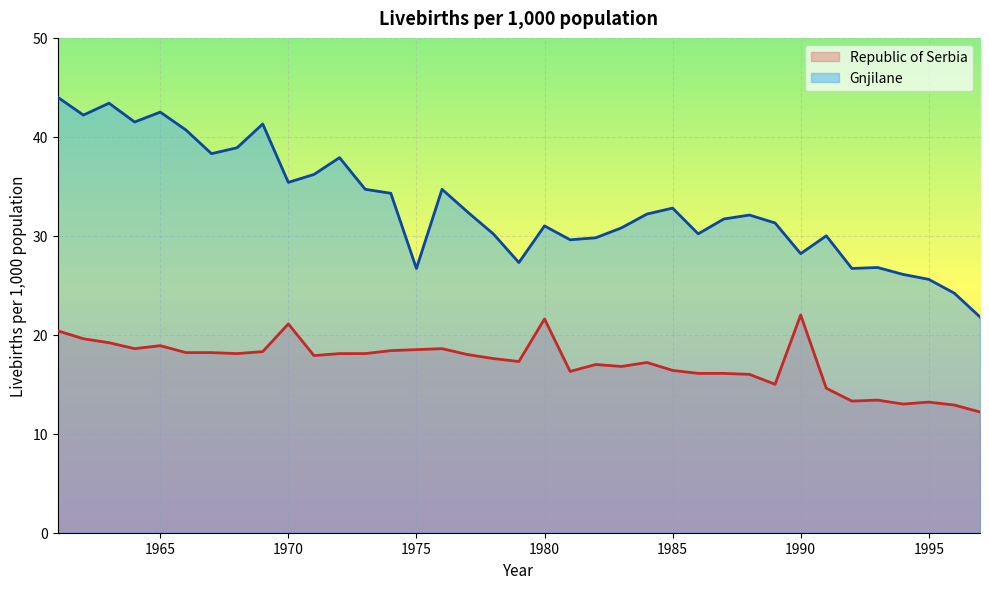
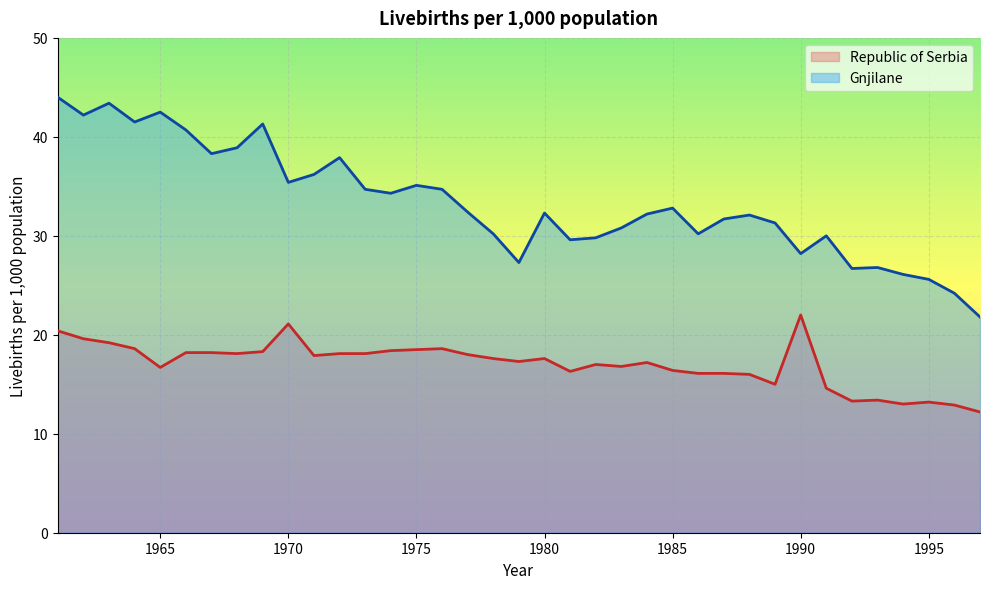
Republic of Serbia, 1965: 19 -> 17
Gnjilane, 1975: 27 -> 35
Republic of Serbia, 1980: 22 -> 18
Gnjilane, 1980: 31 -> 32
